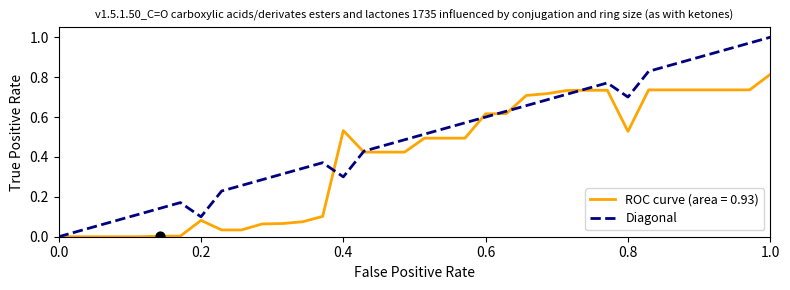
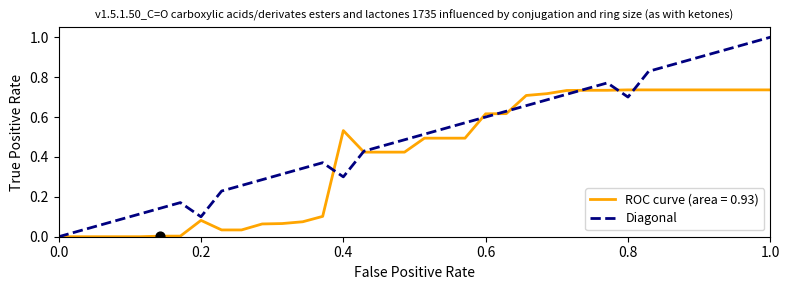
ROC curve (area = 0.93), 0.8: 0.53 -> 0.74
ROC curve (area = 0.93), 1.0: 0.81 -> 0.74
